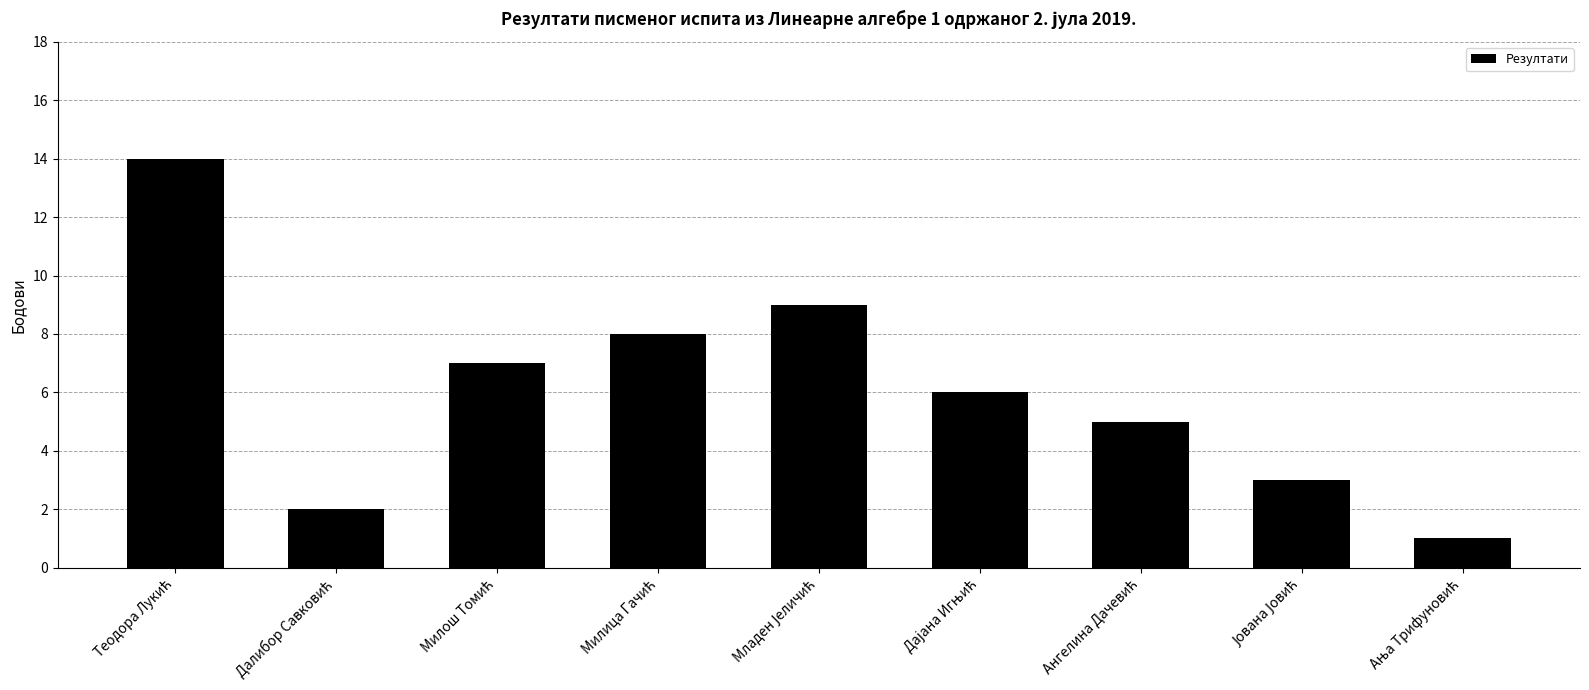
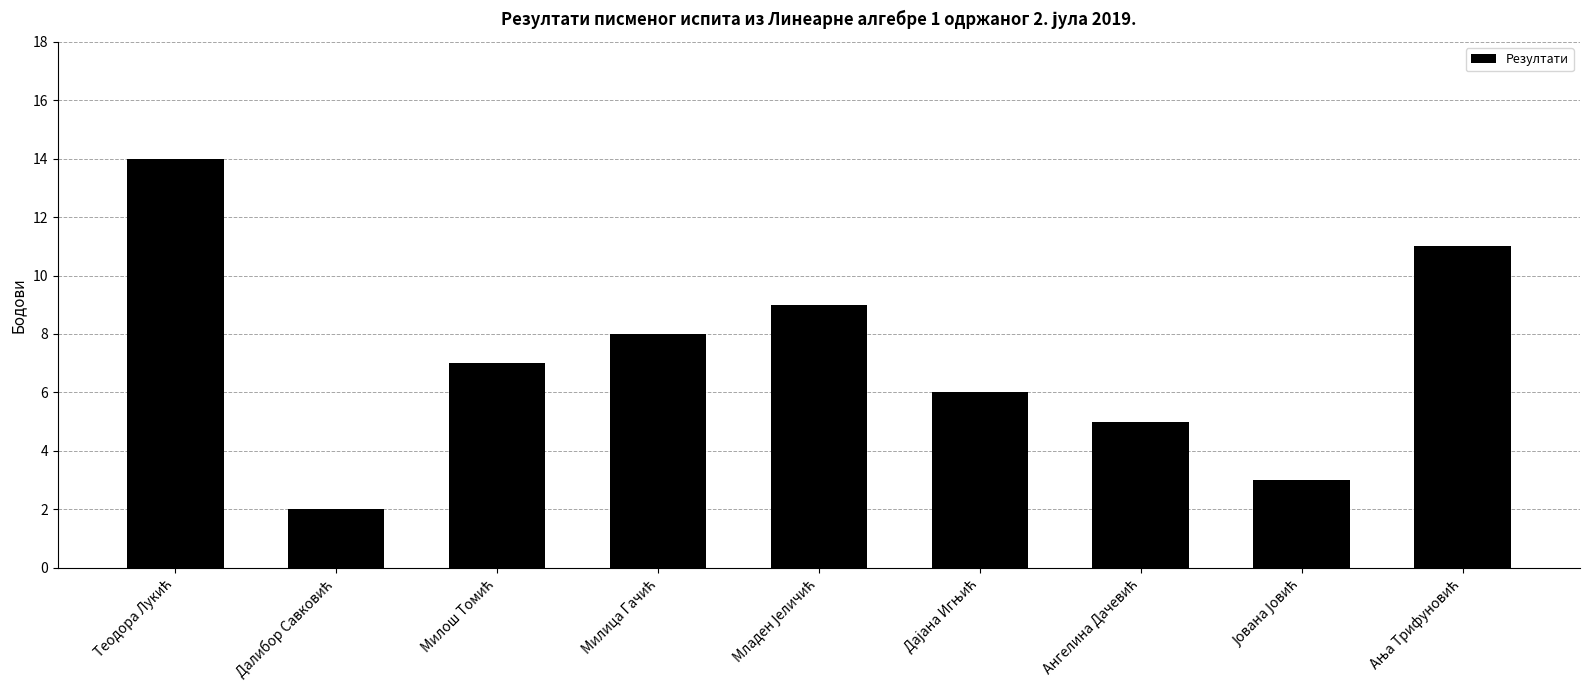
Ања Трифуновић: 1 -> 11
